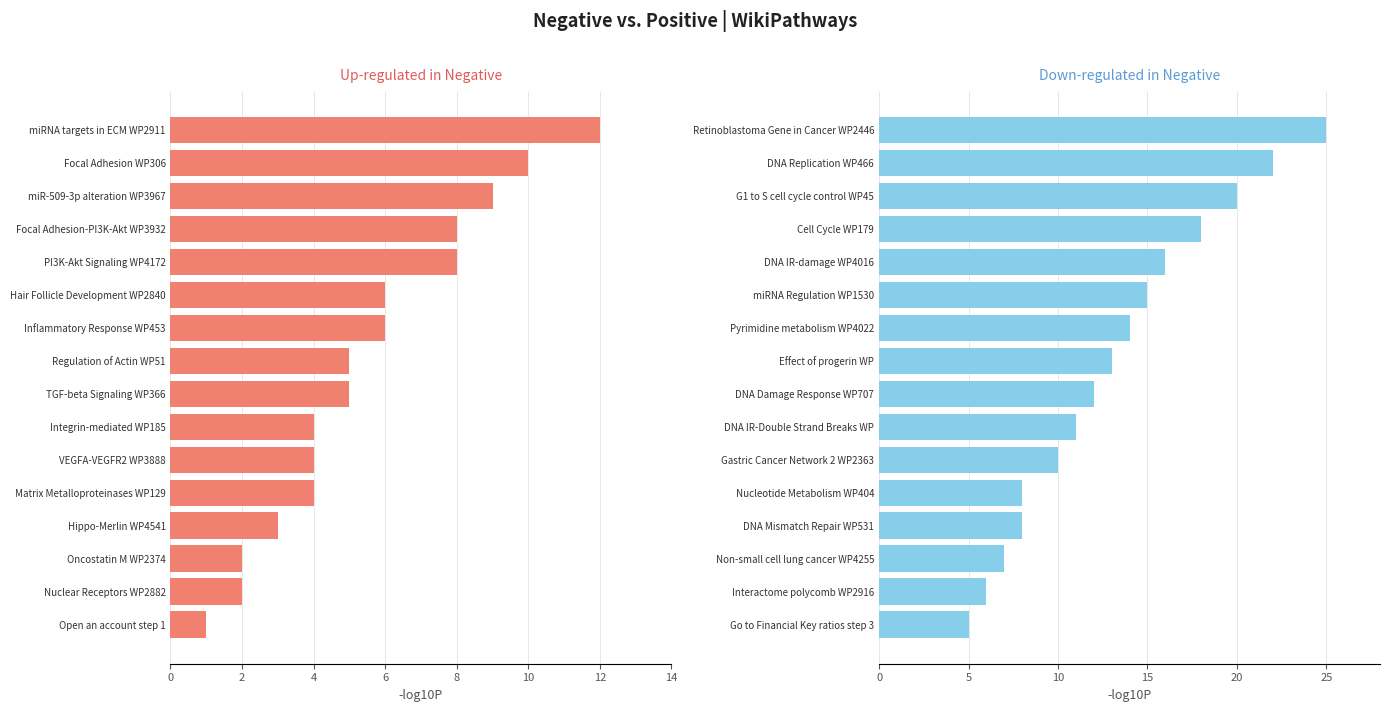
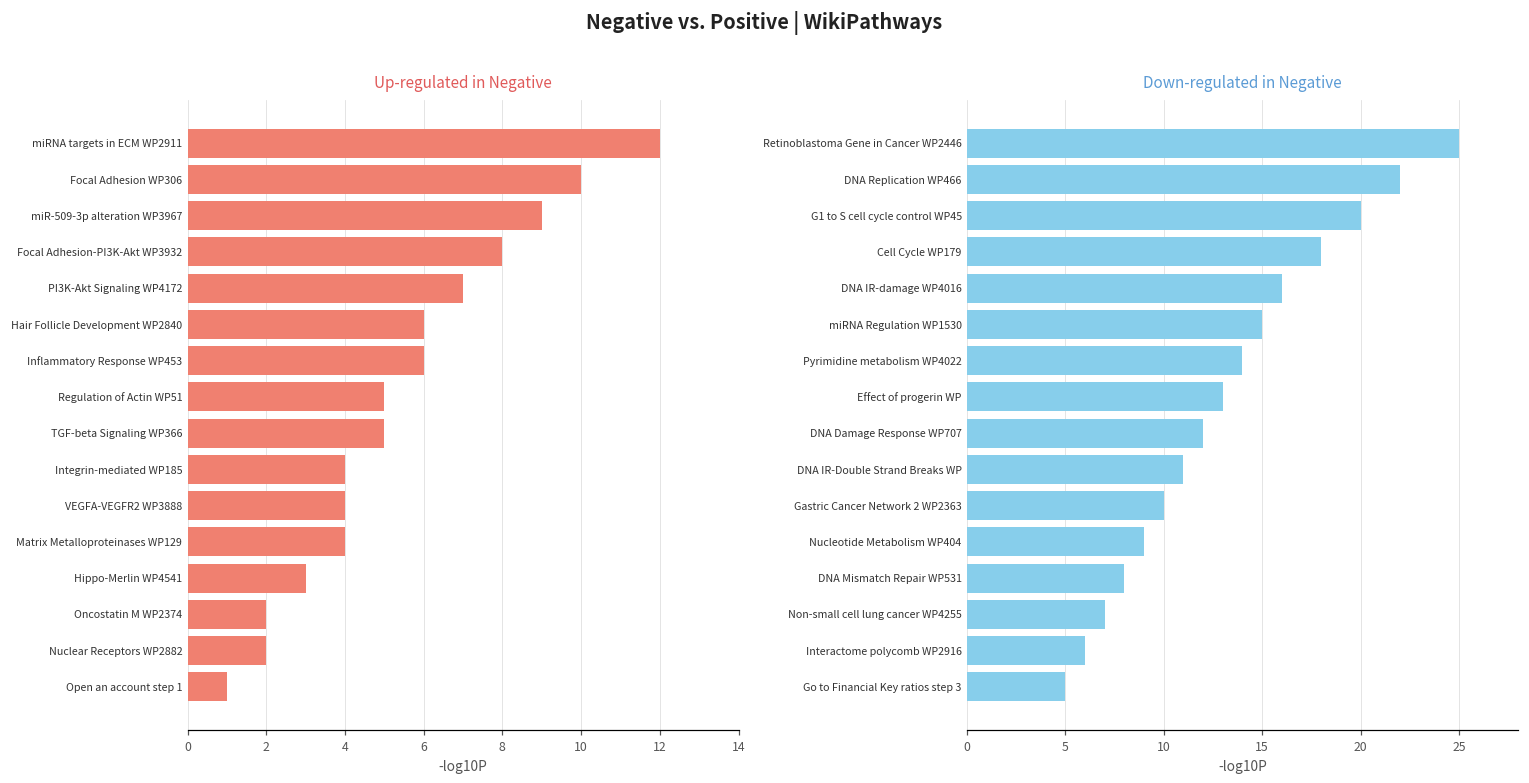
Up-regulated in Negative, PI3K-Akt Signaling WP4172: 8 -> 7
Down-regulated in Negative, Nucleotide Metabolism WP404: 8 -> 9
